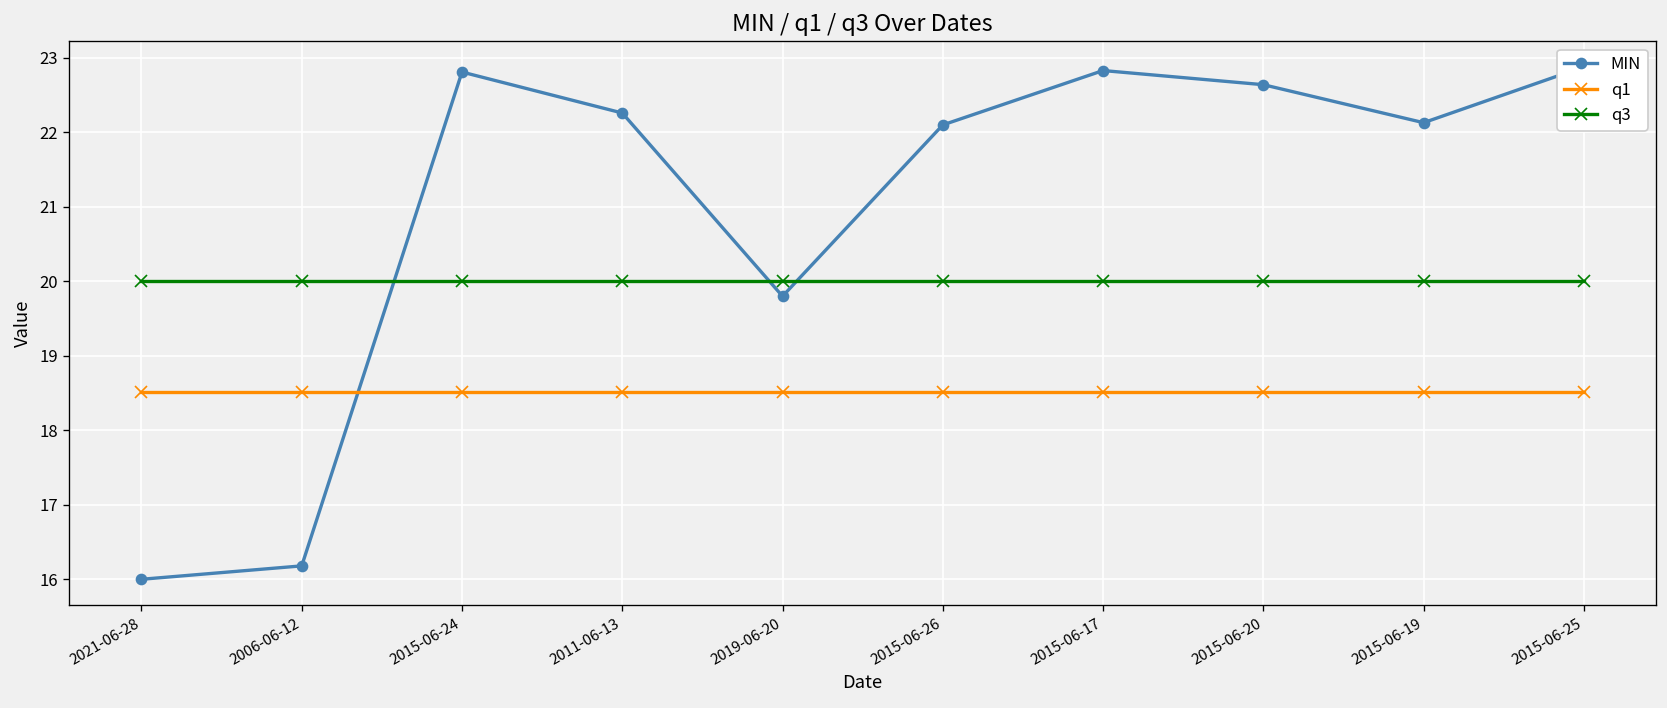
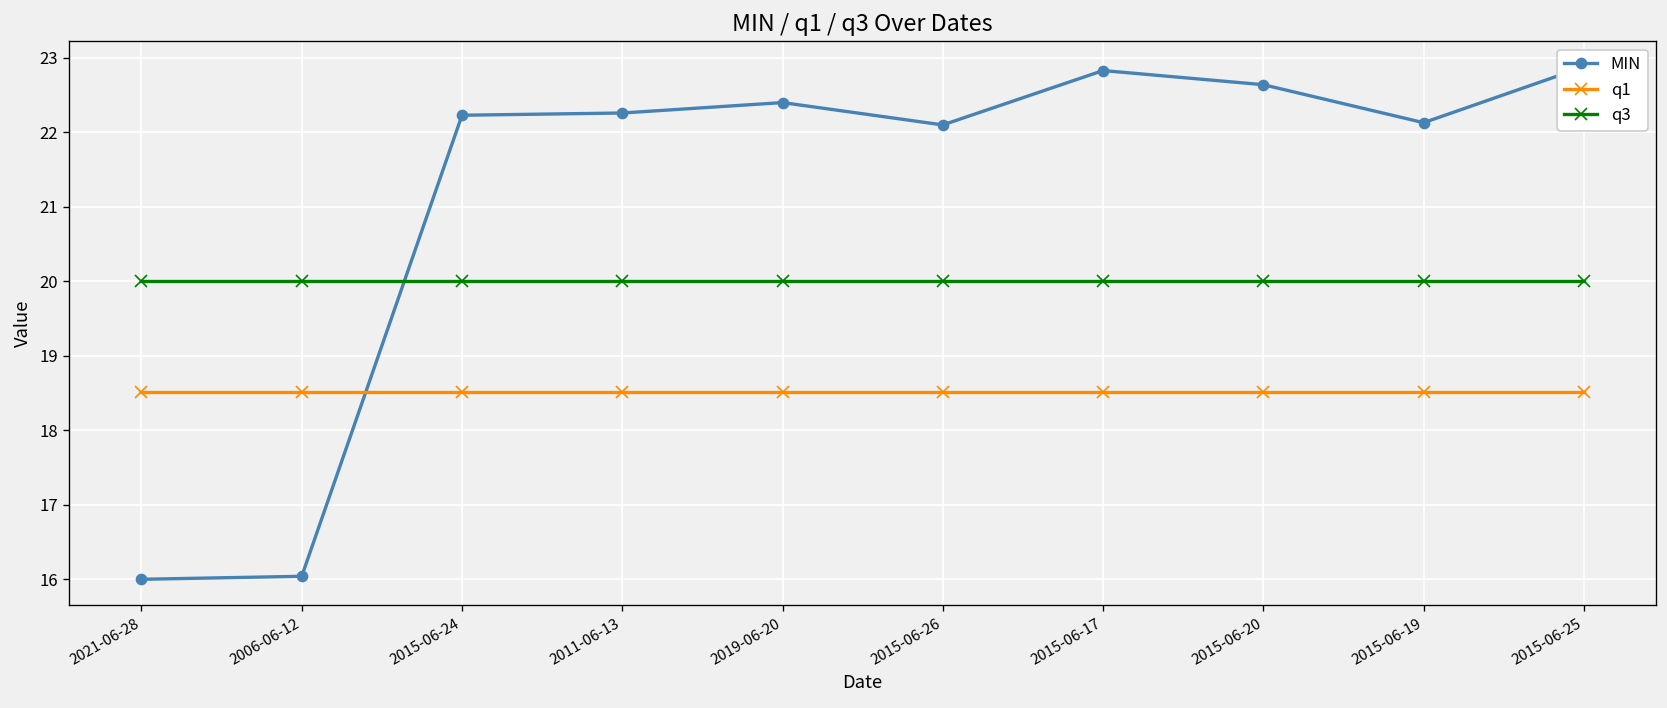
MIN, 2006-06-12: 16.2 -> 16.0
MIN, 2015-06-24: 22.8 -> 22.2
MIN, 2019-06-20: 19.8 -> 22.4
